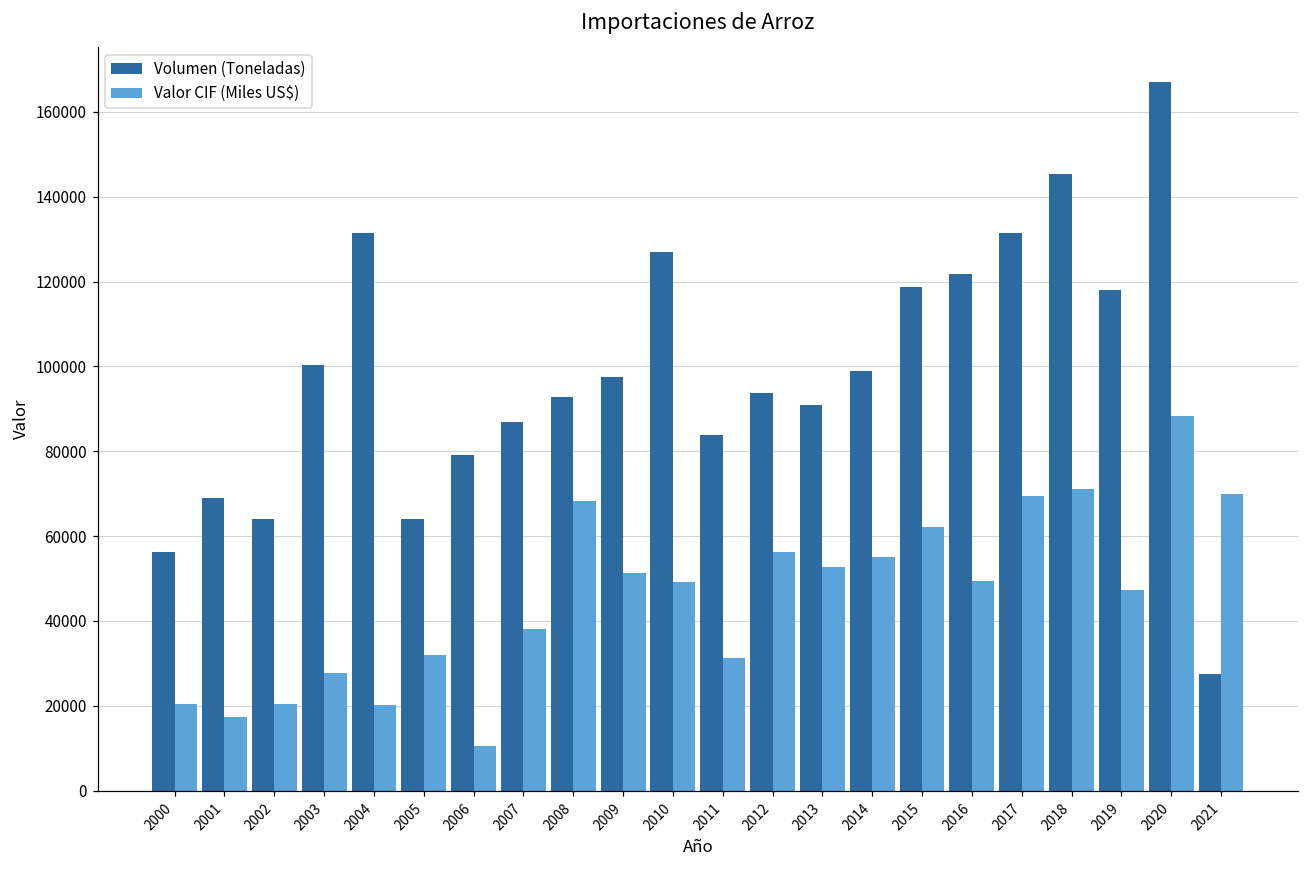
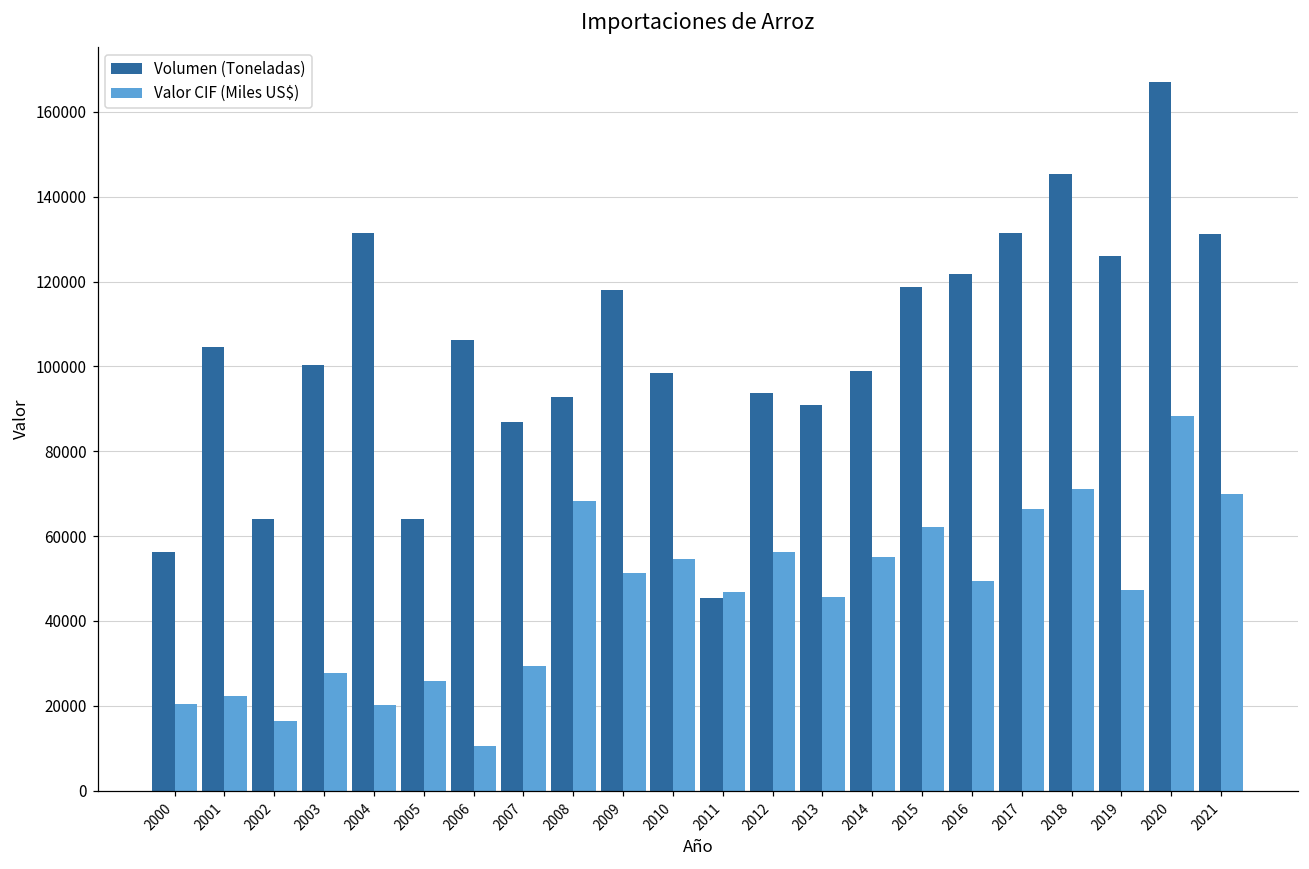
Volumen (Toneladas), 2001: 69000 -> 105000
Valor CIF (Miles US$), 2001: 17000 -> 22000
Valor CIF (Miles US$), 2002: 20000 -> 16000
Valor CIF (Miles US$), 2005: 32000 -> 26000
Volumen (Toneladas), 2006: 79000 -> 106000
Valor CIF (Miles US$), 2007: 38000 -> 29000
Volumen (Toneladas), 2009: 98000 -> 118000
Volumen (Toneladas), 2010: 127000 -> 99000
Valor CIF (Miles US$), 2010: 49000 -> 55000
Volumen (Toneladas), 2011: 84000 -> 45000
Valor CIF (Miles US$), 2011: 31000 -> 47000
Valor CIF (Miles US$), 2013: 53000 -> 46000
Valor CIF (Miles US$), 2017: 70000 -> 66000
Volumen (Toneladas), 2019: 118000 -> 126000
Volumen (Toneladas), 2021: 27000 -> 131000
